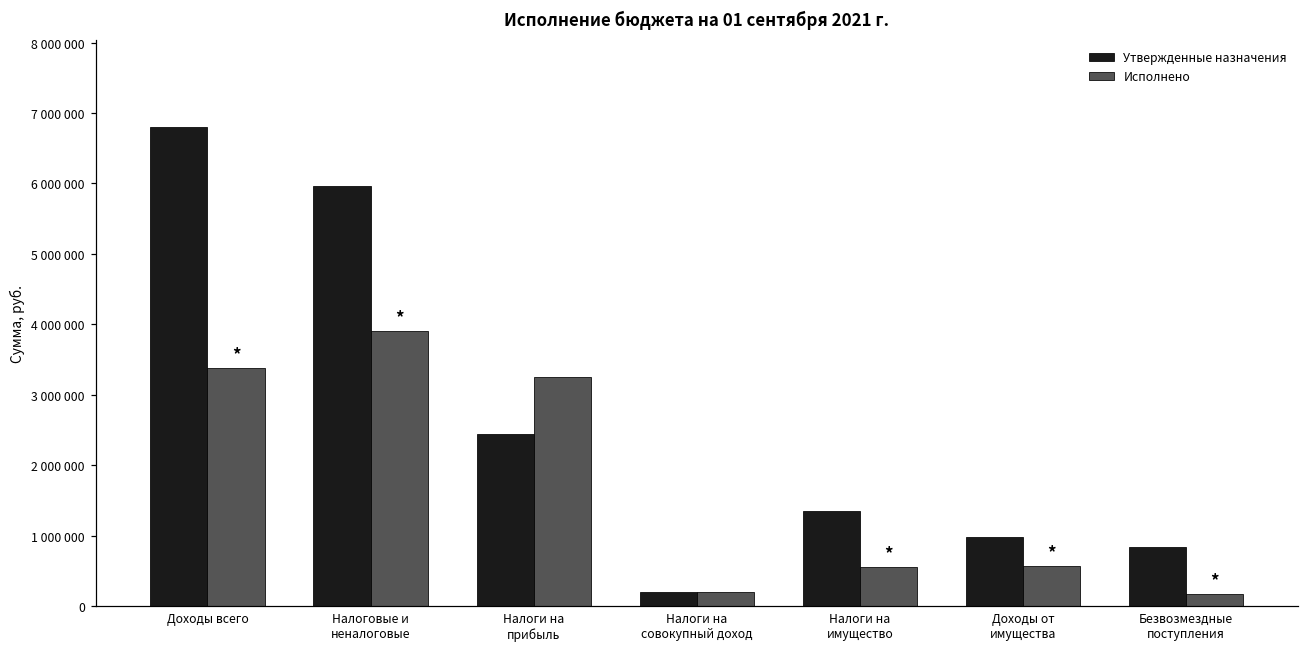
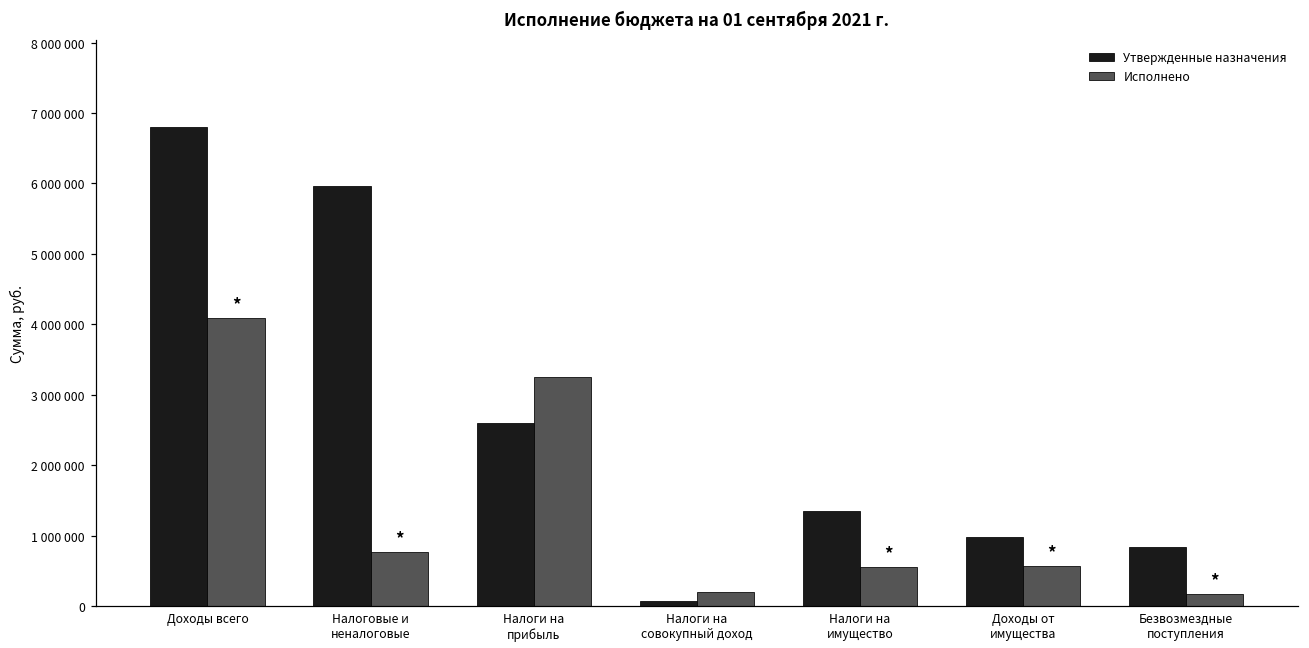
Исполнено, Доходы всего: 3400000 -> 4100000
Исполнено, Налоговые и неналоговые: 3900000 -> 800000
Утвержденные назначения, Налоги на прибыль: 2500000 -> 2600000
Утвержденные назначения, Налоги на совокупный доход: 200000 -> 100000
